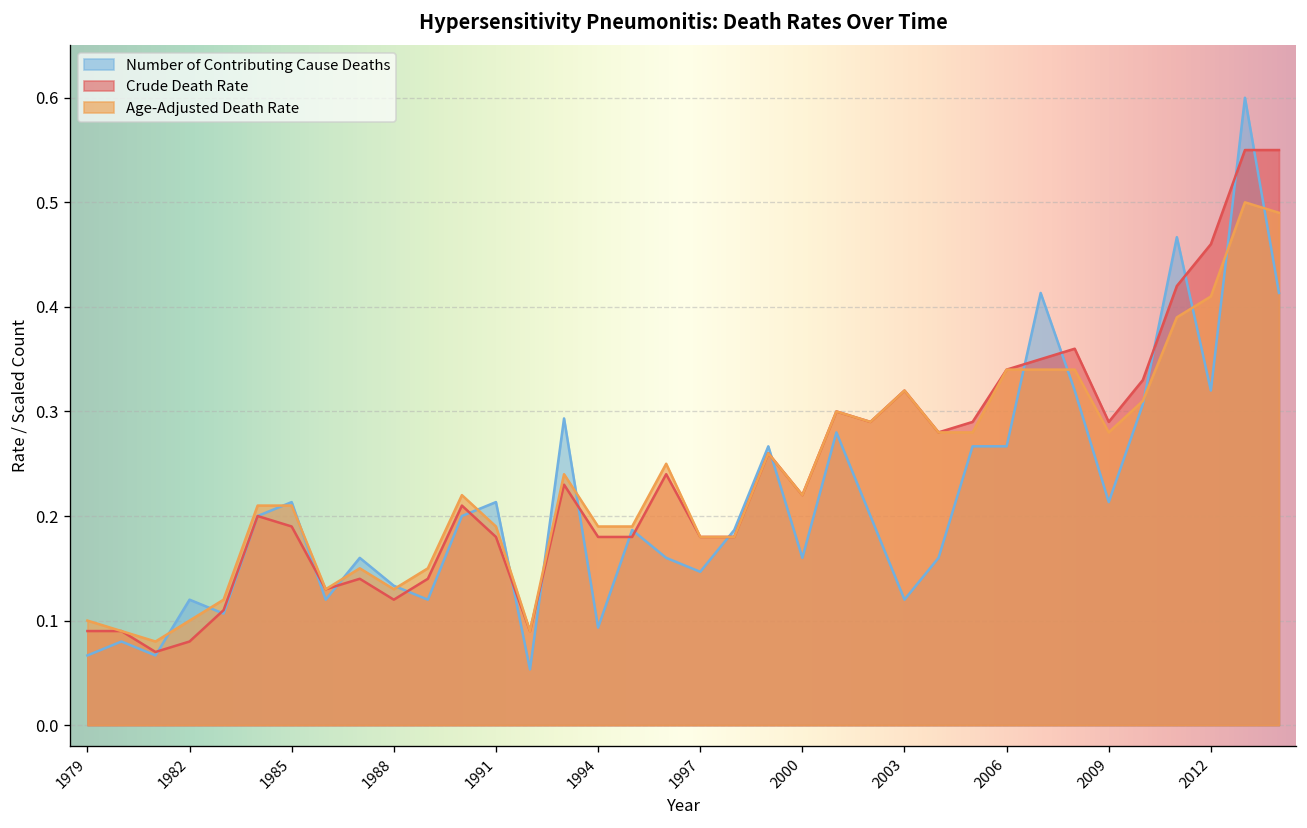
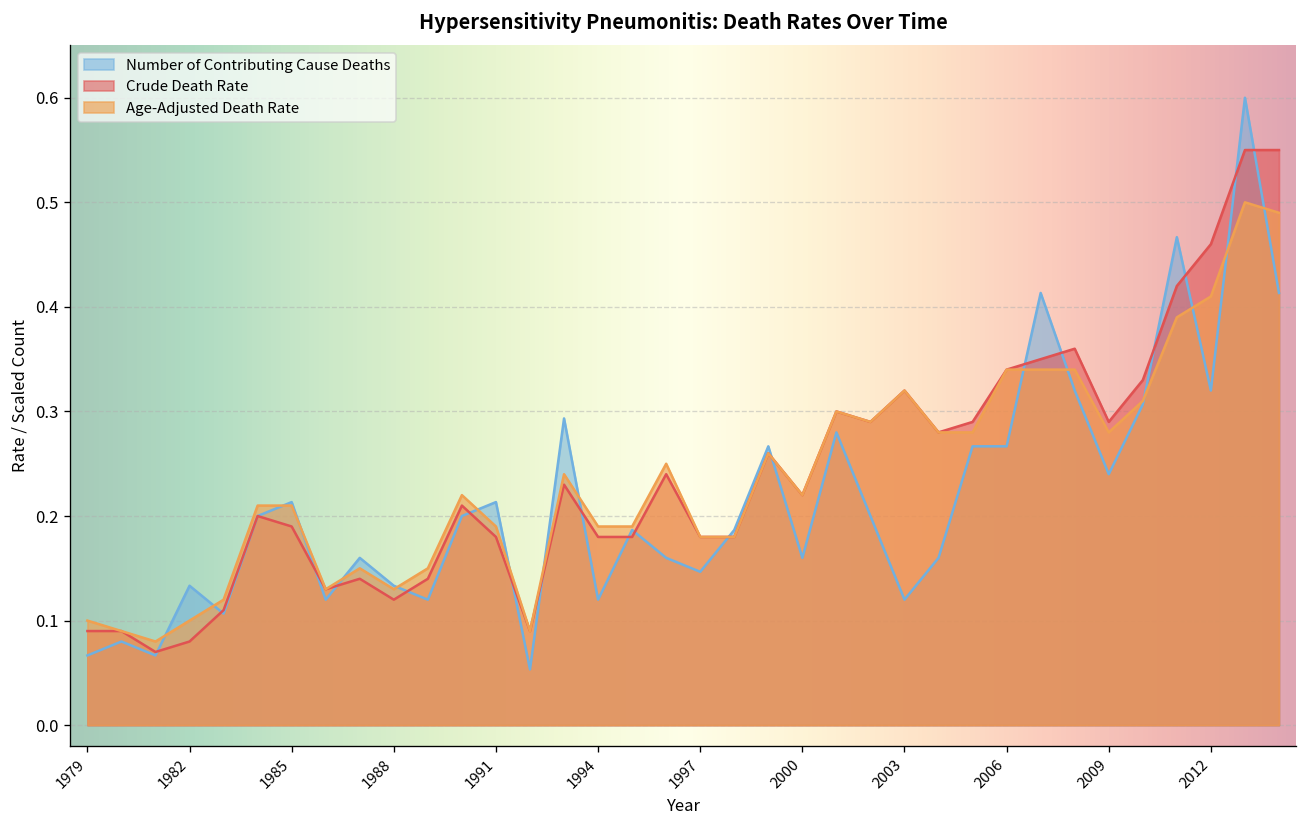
Number of Contributing Cause Deaths, 1982: 0.12 -> 0.13
Number of Contributing Cause Deaths, 1994: 0.09 -> 0.12
Number of Contributing Cause Deaths, 2009: 0.21 -> 0.24
